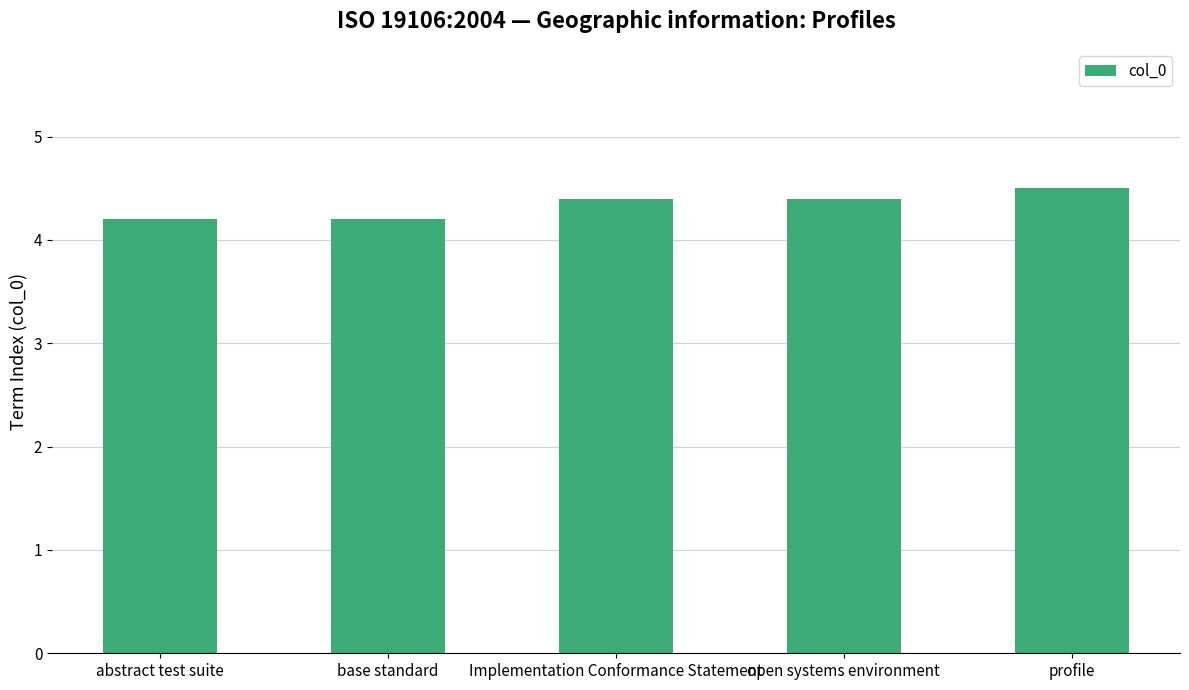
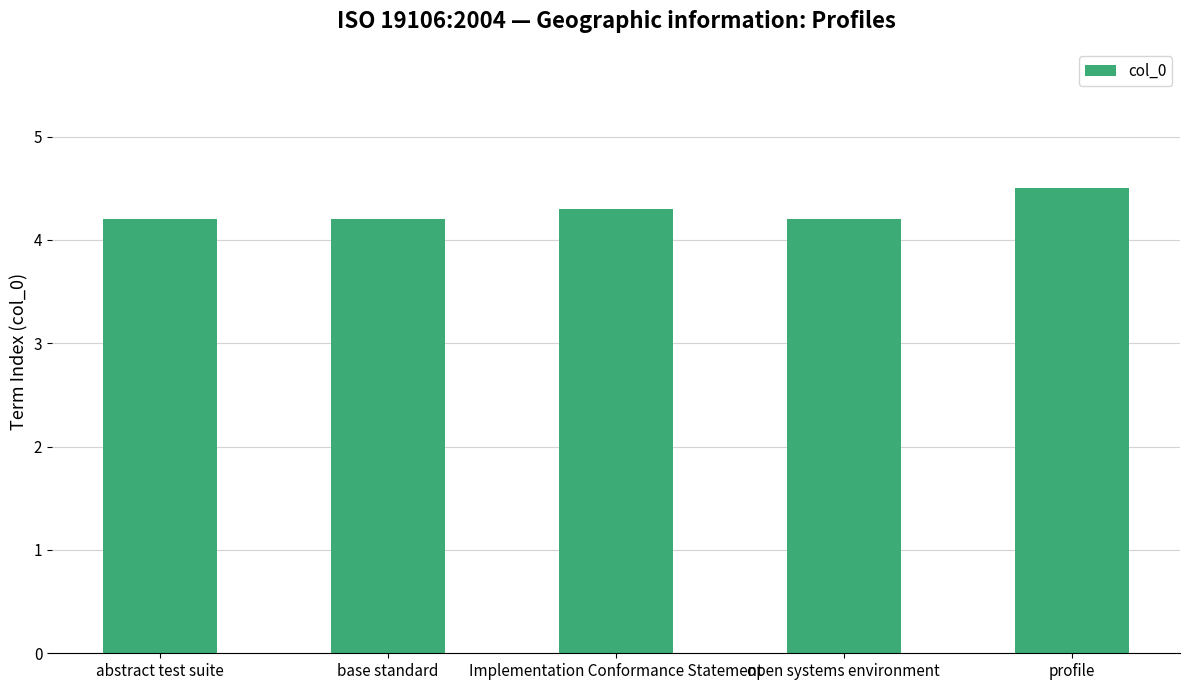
Implementation Conformance Statement: 4.4 -> 4.3
open systems environment: 4.4 -> 4.2
